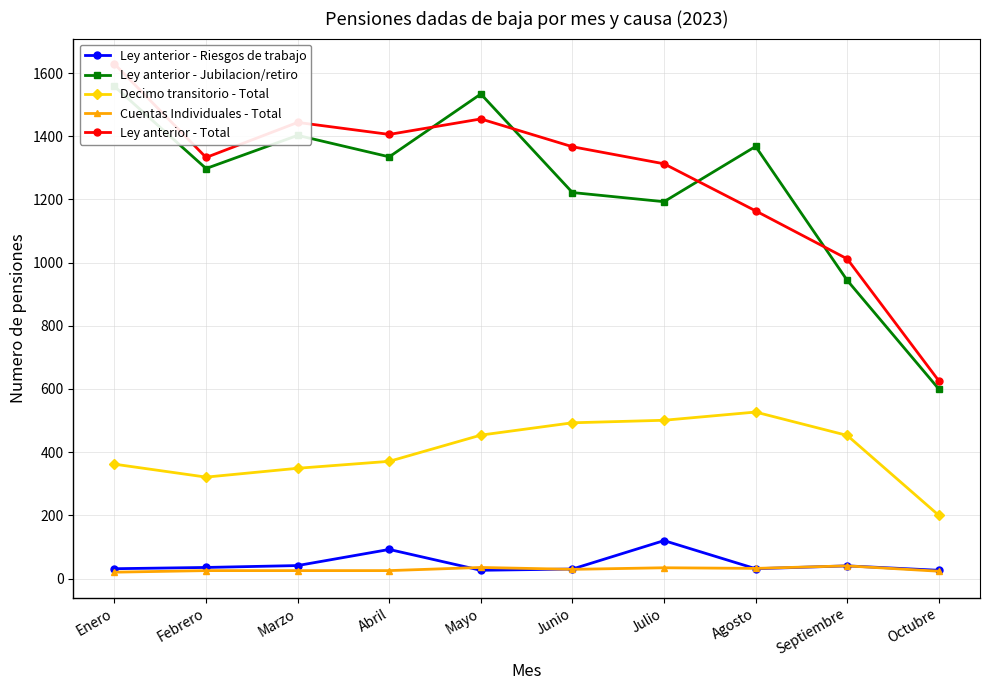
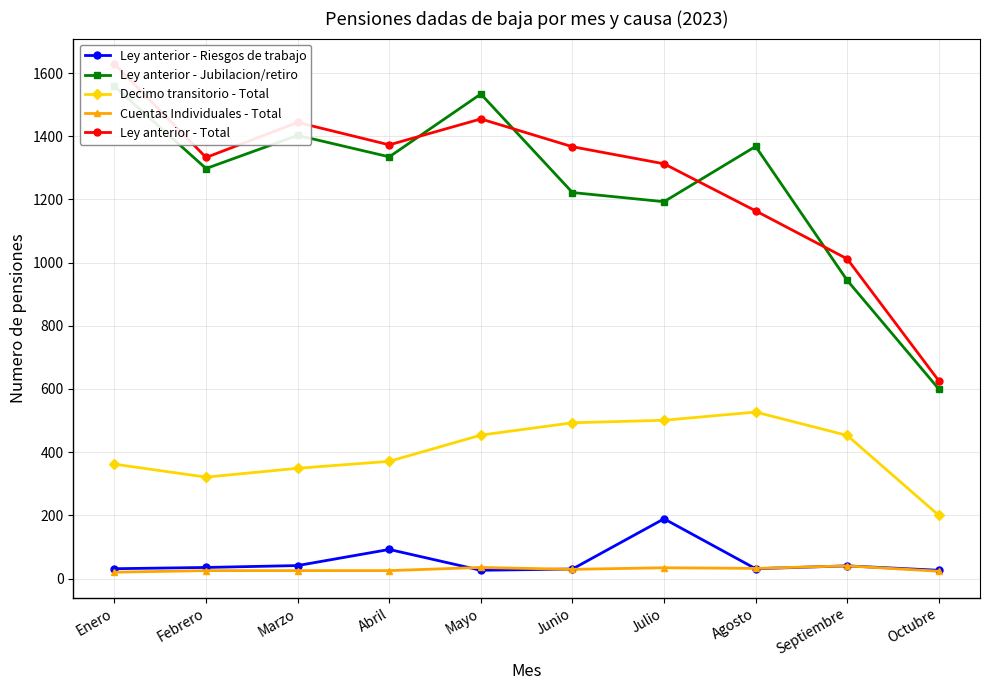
Ley anterior - Total, Abril: 1410 -> 1370
Ley anterior - Riesgos de trabajo, Julio: 120 -> 190
